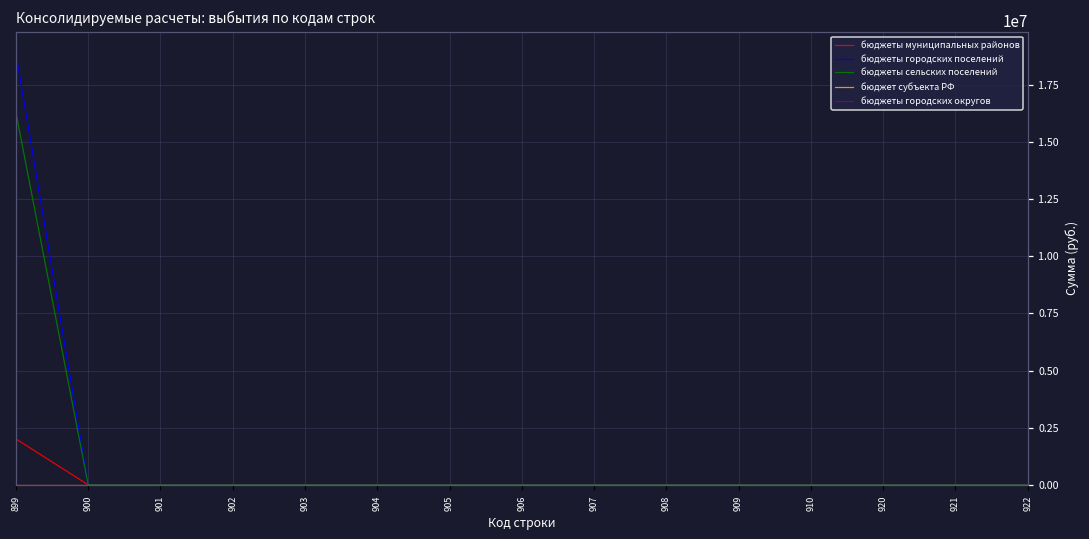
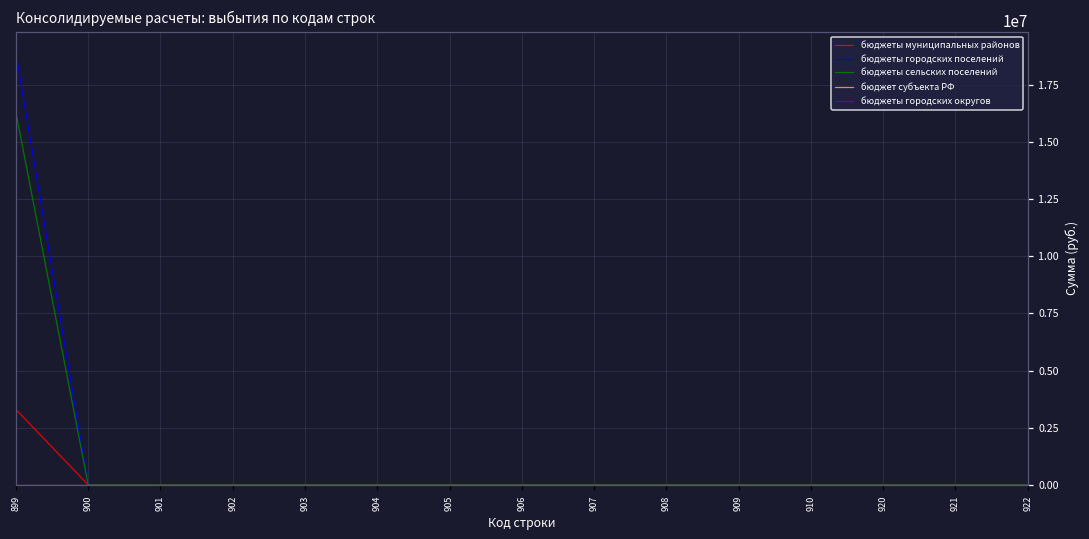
бюджеты муниципальных районов, 899: 2000000 -> 3300000
